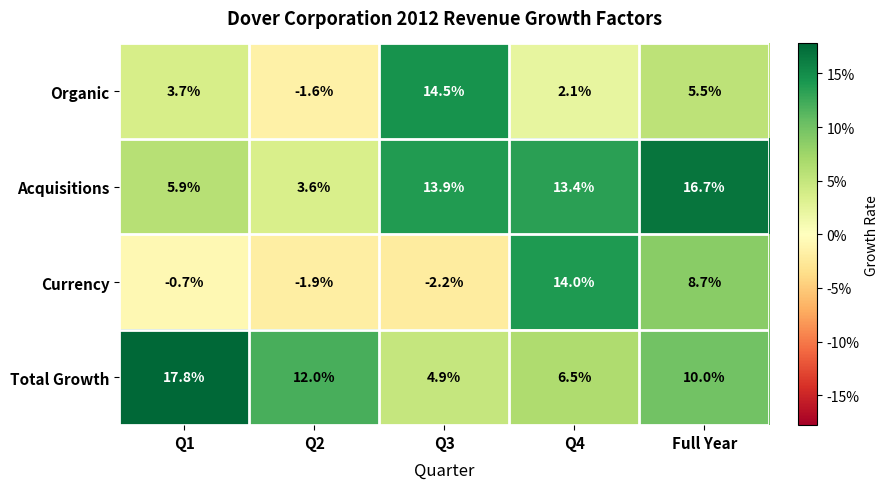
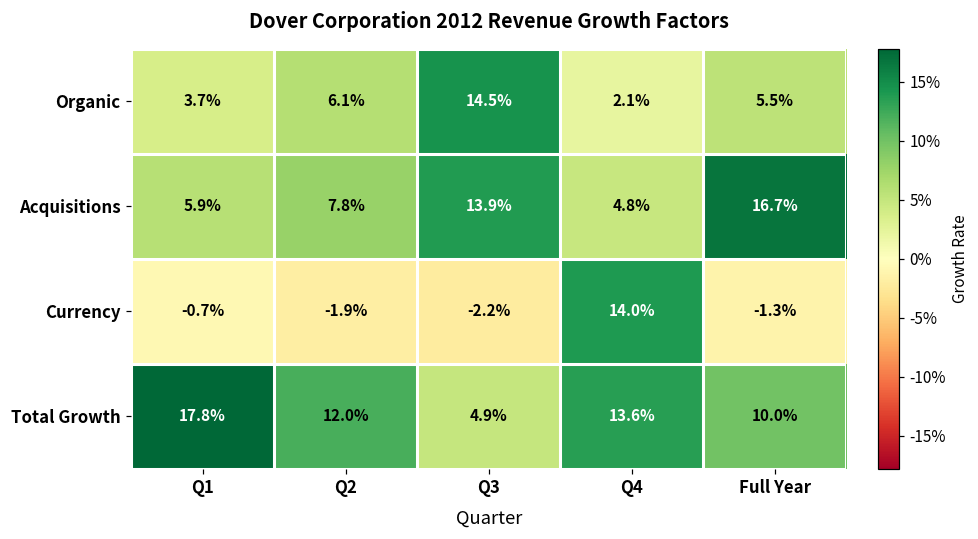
Organic, Q2: -1.6% -> 6.1%
Acquisitions, Q2: 3.6% -> 7.8%
Acquisitions, Q4: 13.4% -> 4.8%
Currency, Full Year: 8.7% -> -1.3%
Total Growth, Q4: 6.5% -> 13.6%
